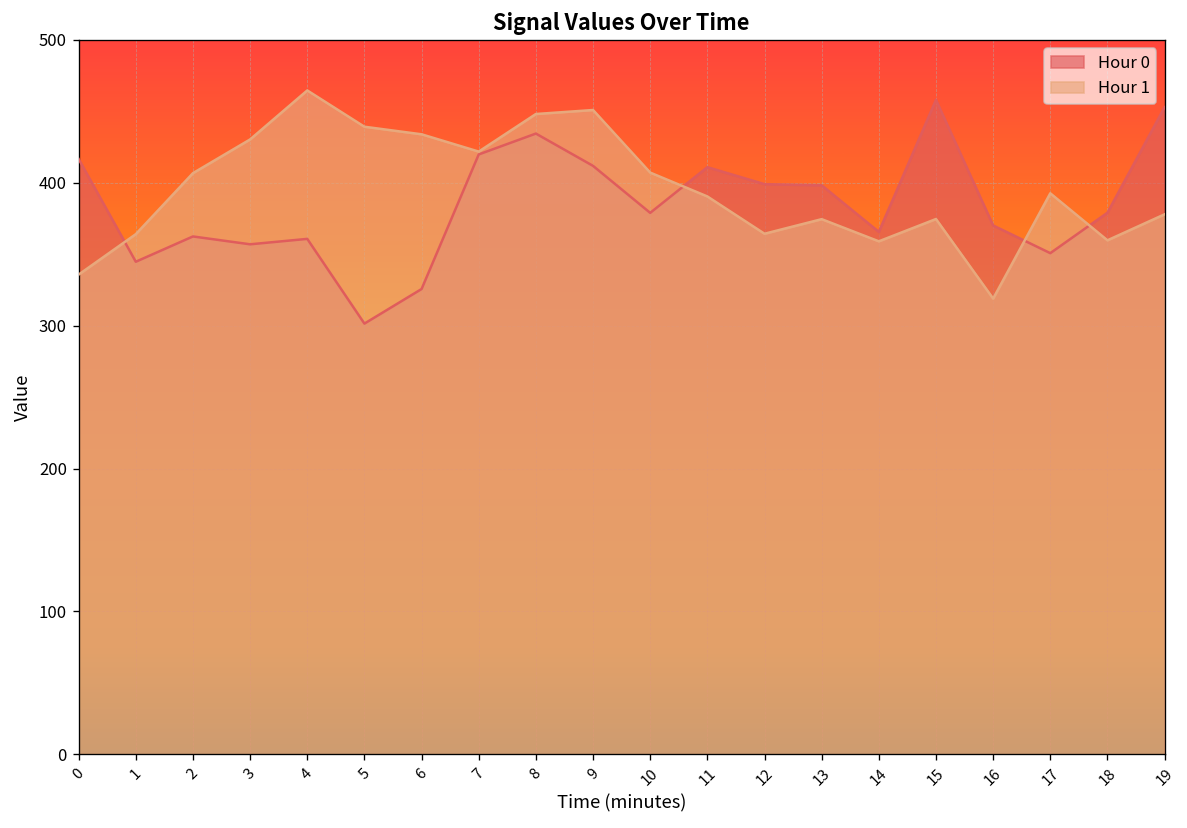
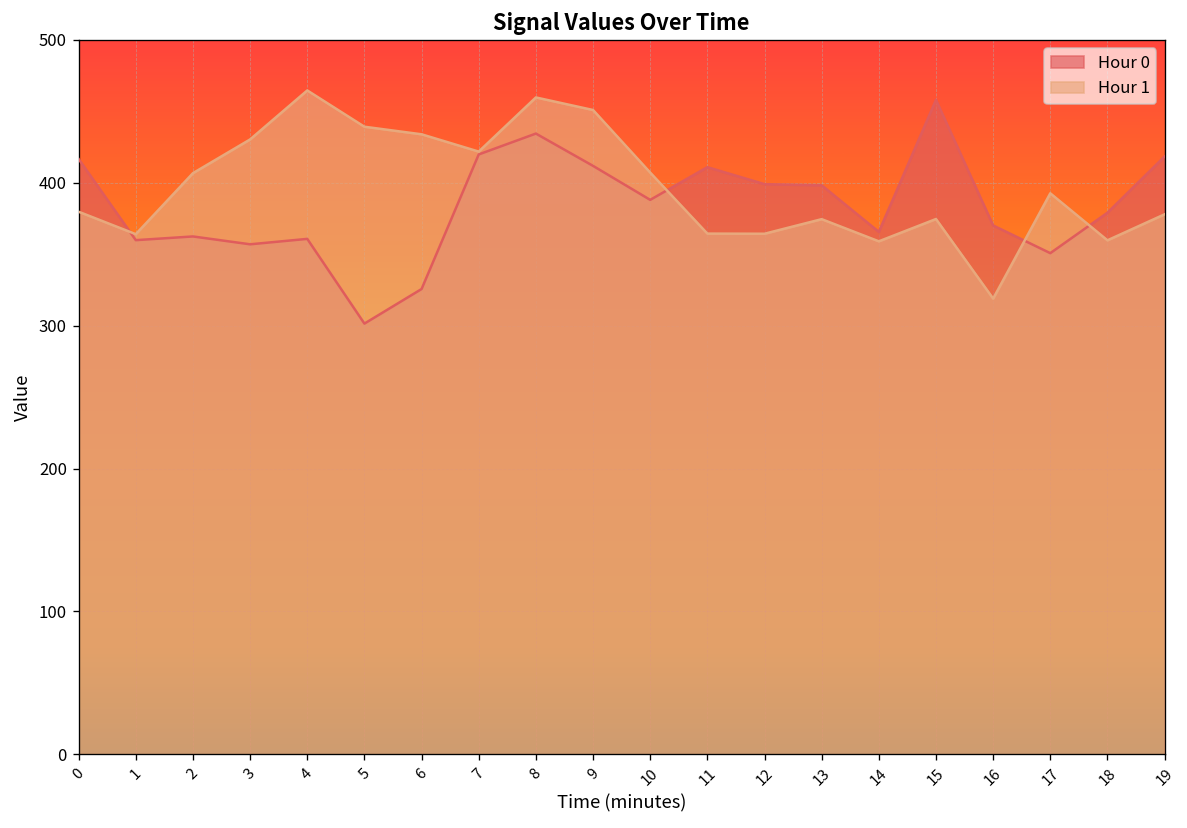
Hour 1, 0: 336 -> 380
Hour 0, 1: 345 -> 360
Hour 1, 8: 448 -> 460
Hour 0, 10: 379 -> 388
Hour 1, 11: 391 -> 365
Hour 0, 19: 453 -> 419
